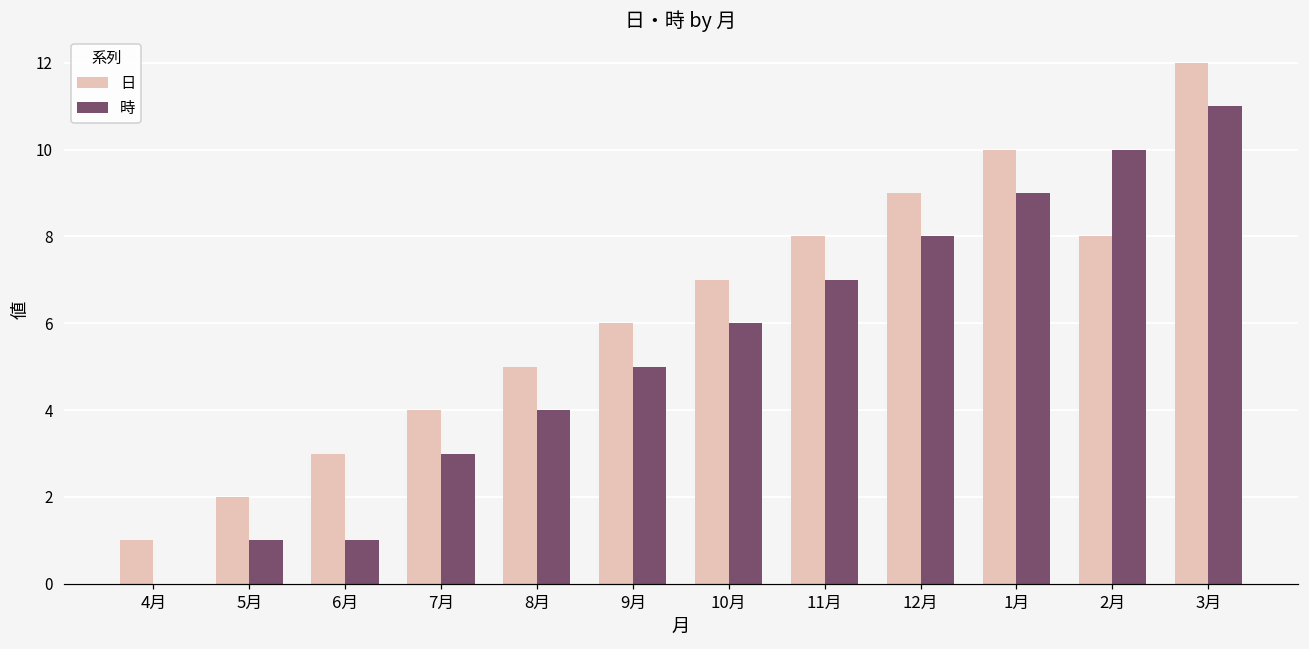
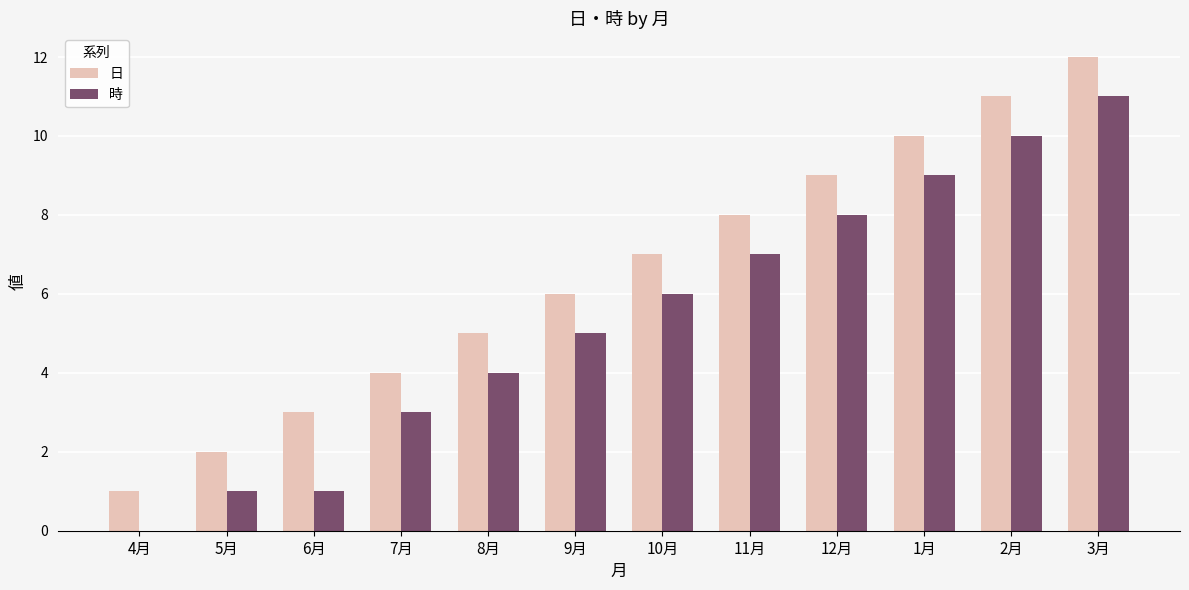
日, 2月: 8 -> 11
